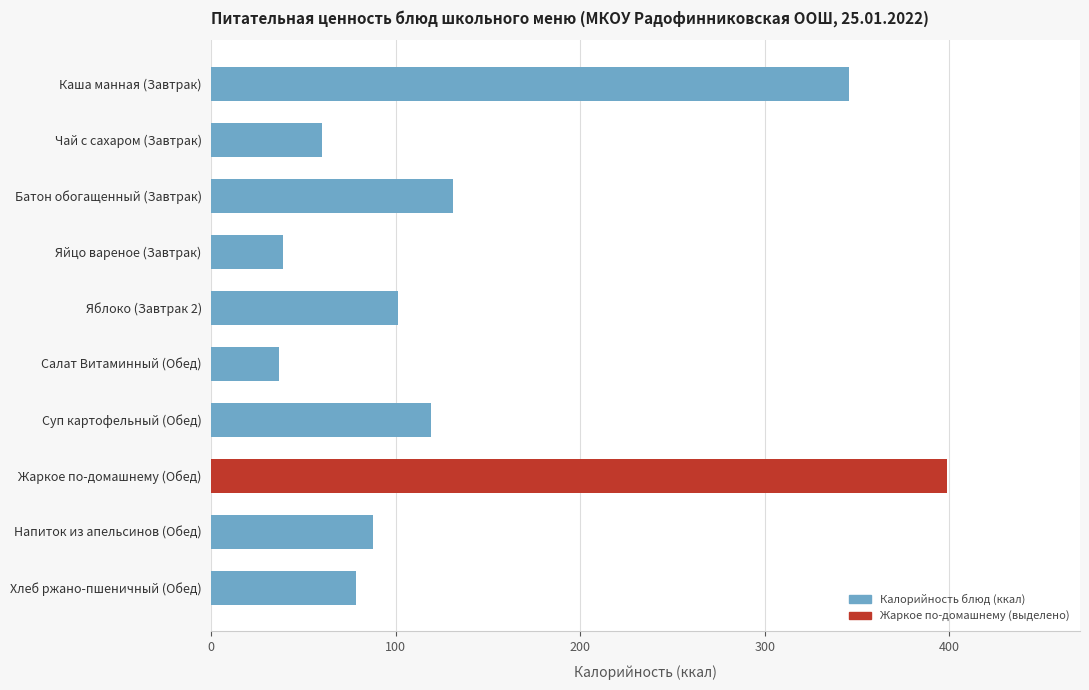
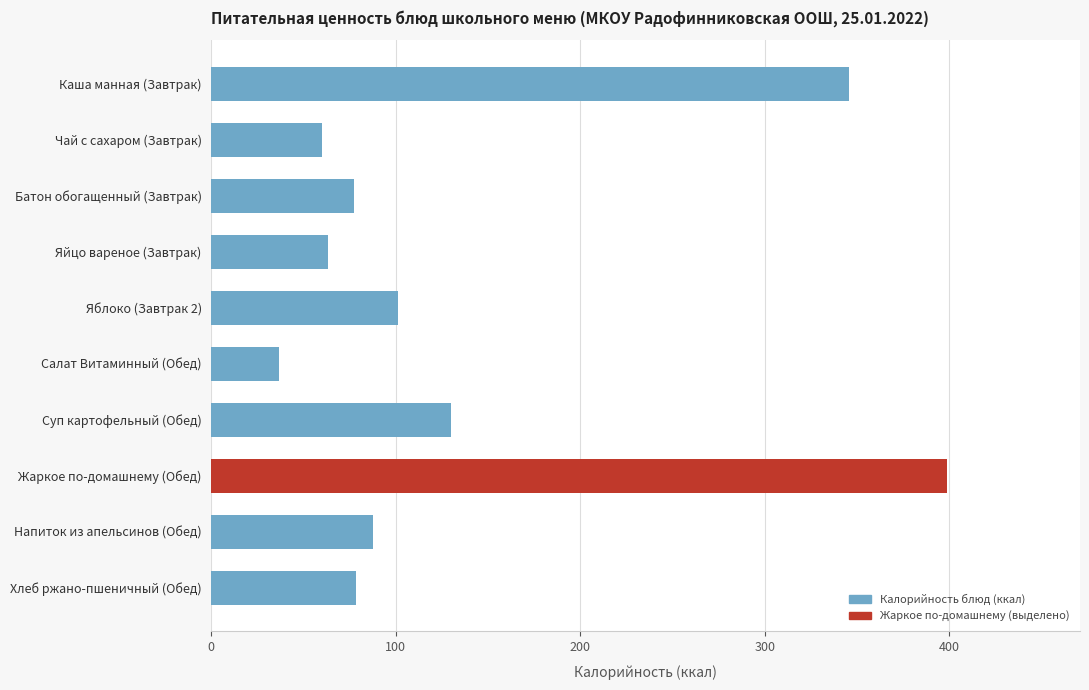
Батон обогащенный (Завтрак): 131 -> 77
Яйцо вареное (Завтрак): 39 -> 63
Суп картофельный (Обед): 119 -> 130
